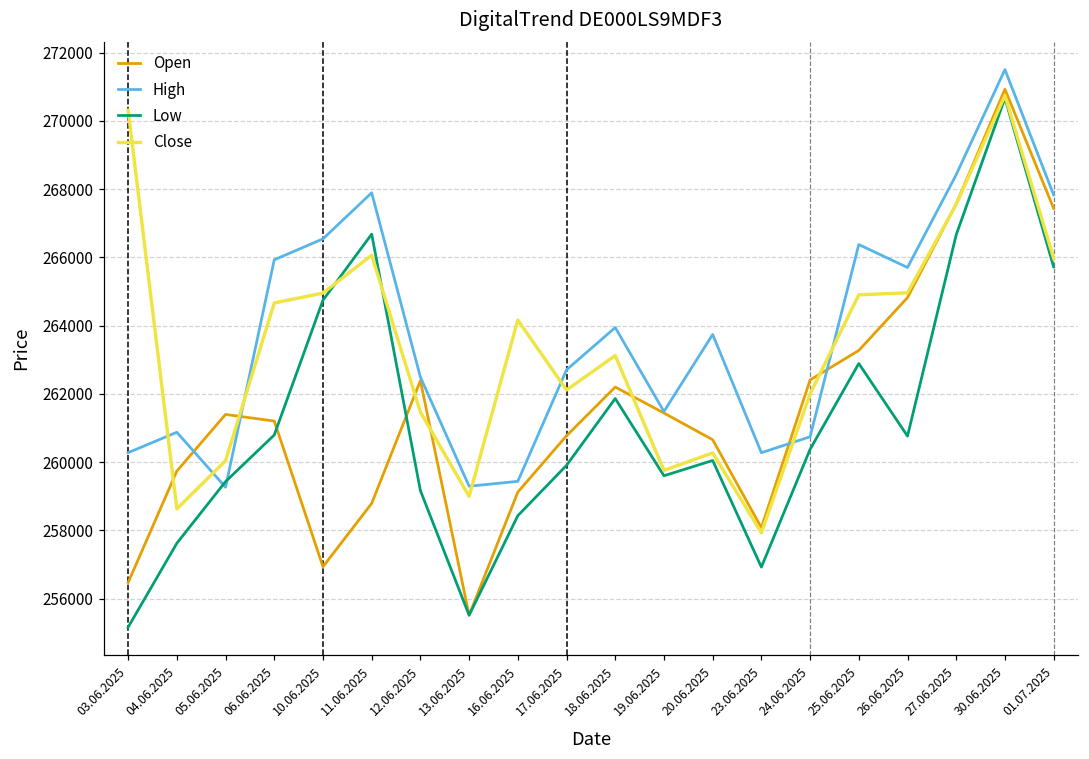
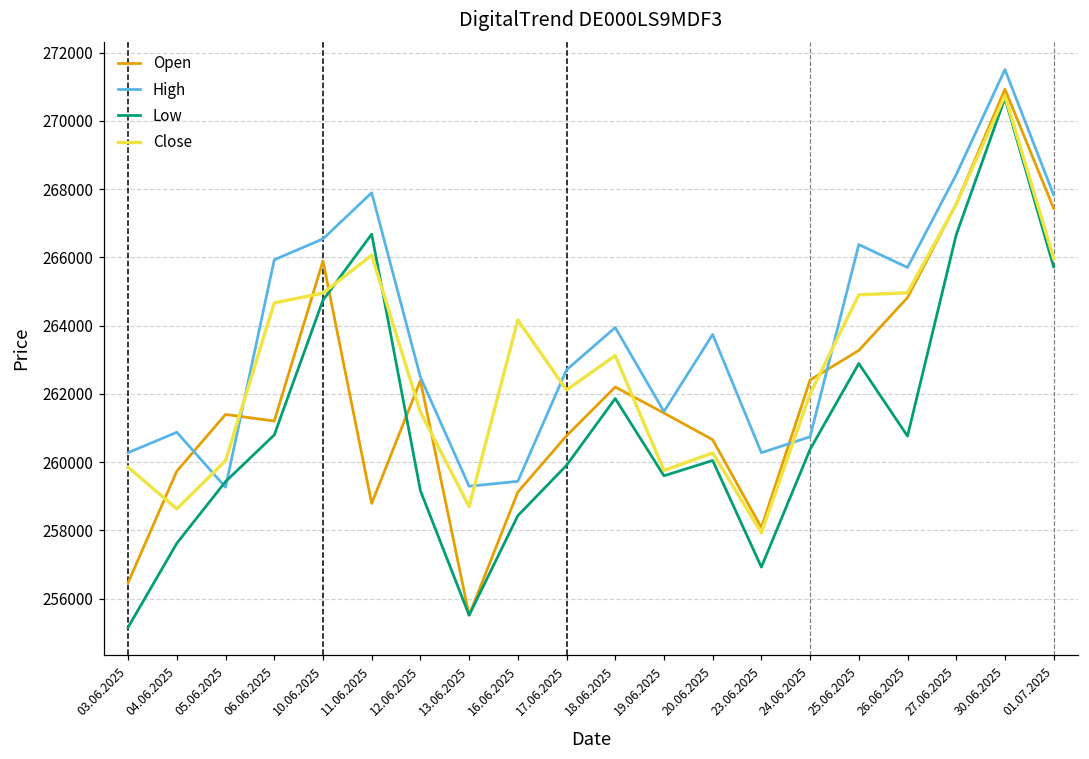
Close, 03.06.2025: 270300 -> 259900
Open, 10.06.2025: 256900 -> 265900
Close, 13.06.2025: 259000 -> 258700
